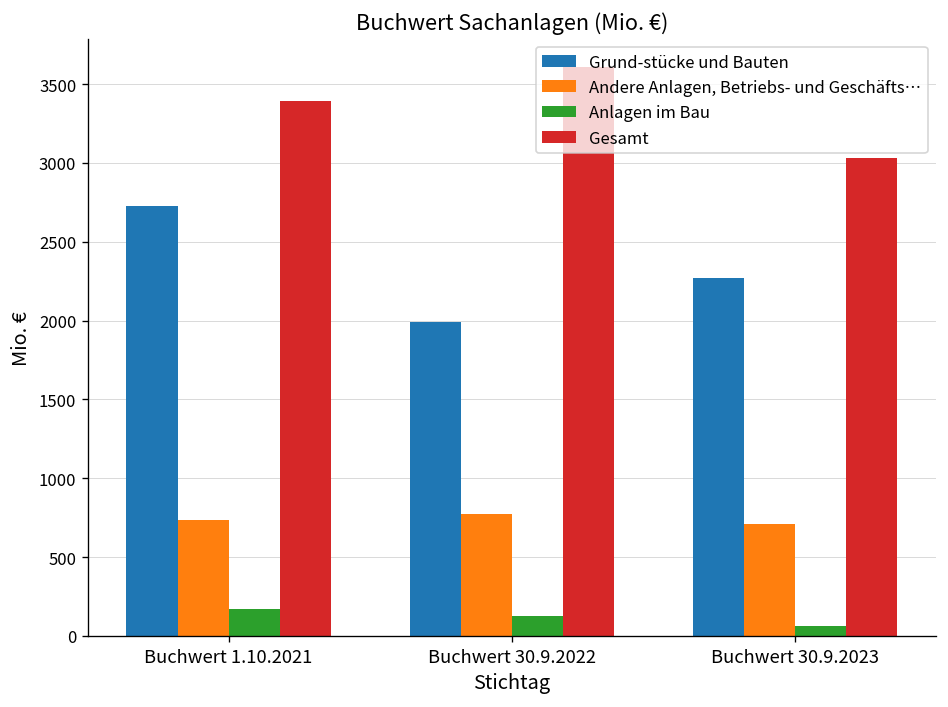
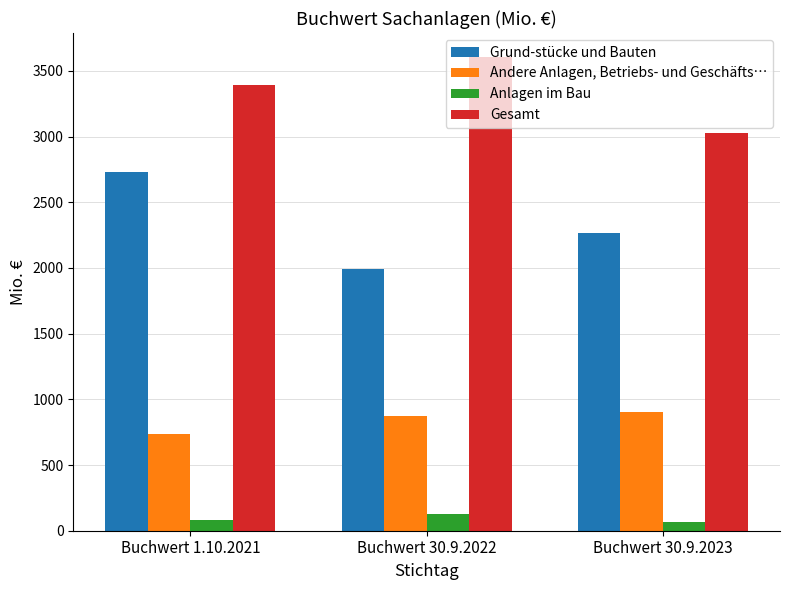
Anlagen im Bau, Buchwert 1.10.2021: 170 -> 80
Andere Anlagen, Betriebs- und Geschäfts…, Buchwert 30.9.2022: 770 -> 870
Andere Anlagen, Betriebs- und Geschäfts…, Buchwert 30.9.2023: 710 -> 910
